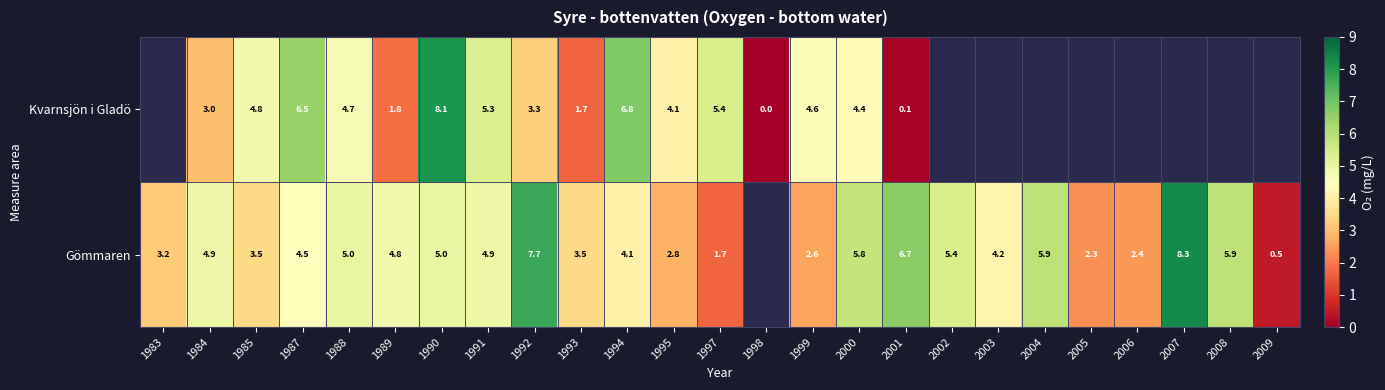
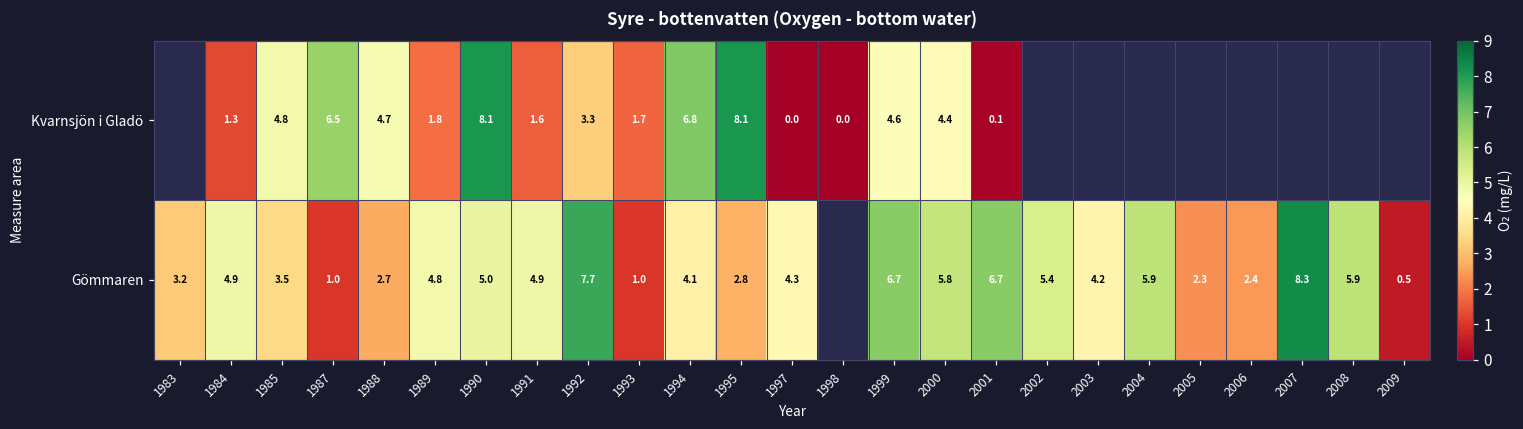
Kvarnsjön i Gladö, 1984: 3.0 -> 1.3
Kvarnsjön i Gladö, 1991: 5.3 -> 1.6
Kvarnsjön i Gladö, 1995: 4.1 -> 8.1
Kvarnsjön i Gladö, 1997: 5.4 -> 0.0
Gömmaren, 1987: 4.5 -> 1.0
Gömmaren, 1988: 5.0 -> 2.7
Gömmaren, 1993: 3.5 -> 1.0
Gömmaren, 1997: 1.7 -> 4.3
Gömmaren, 1999: 2.6 -> 6.7
